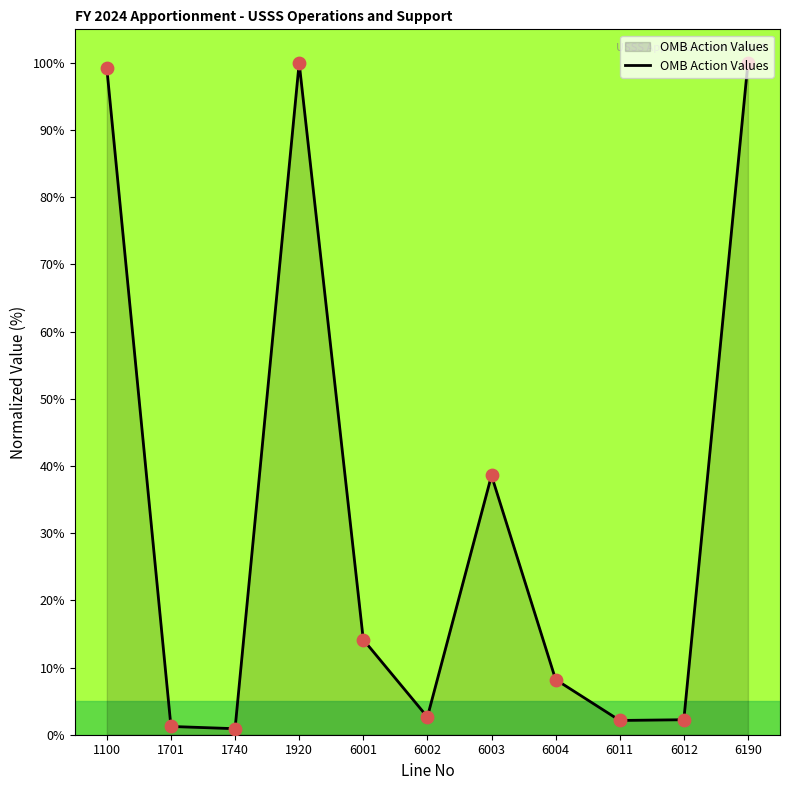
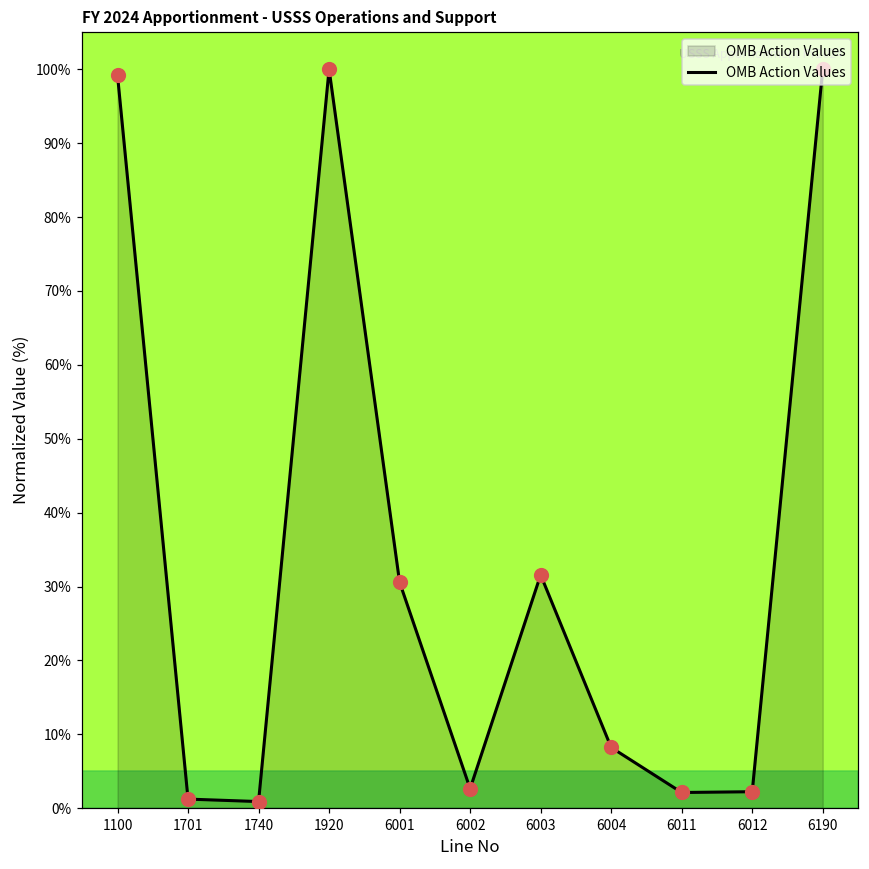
6001: 14% -> 31%
6003: 39% -> 32%
